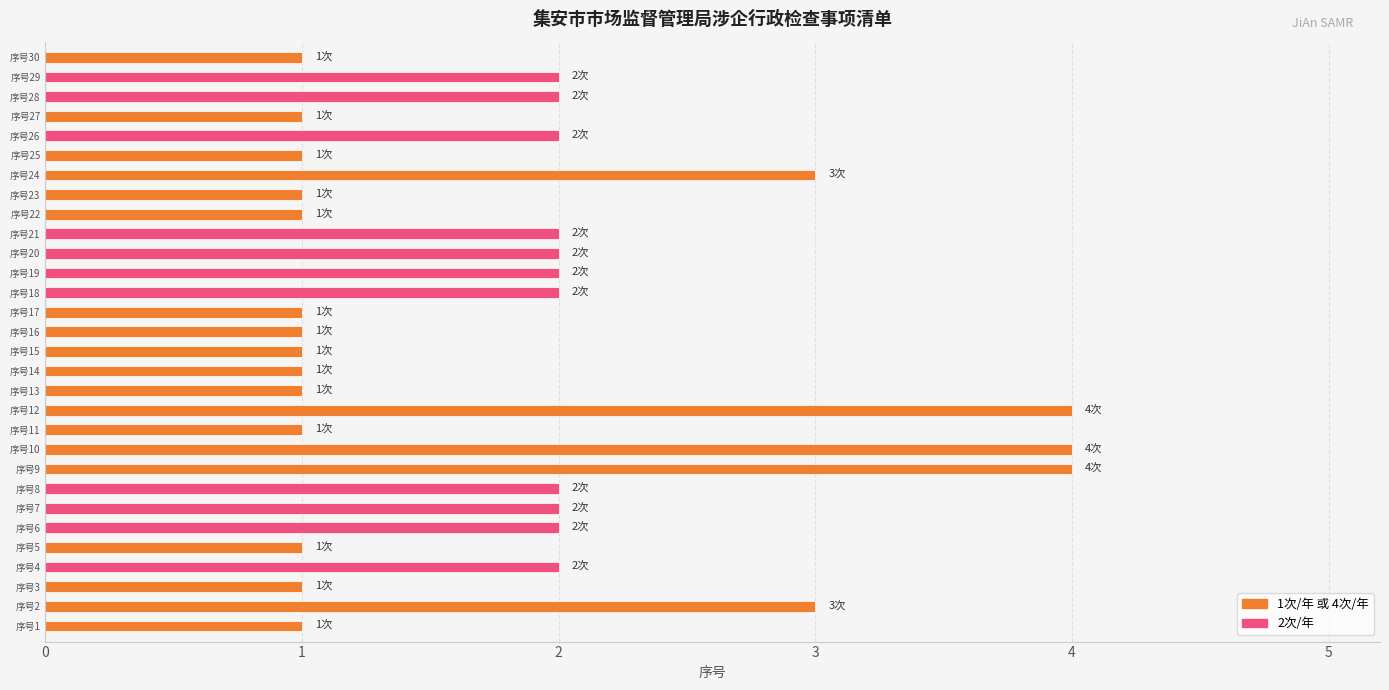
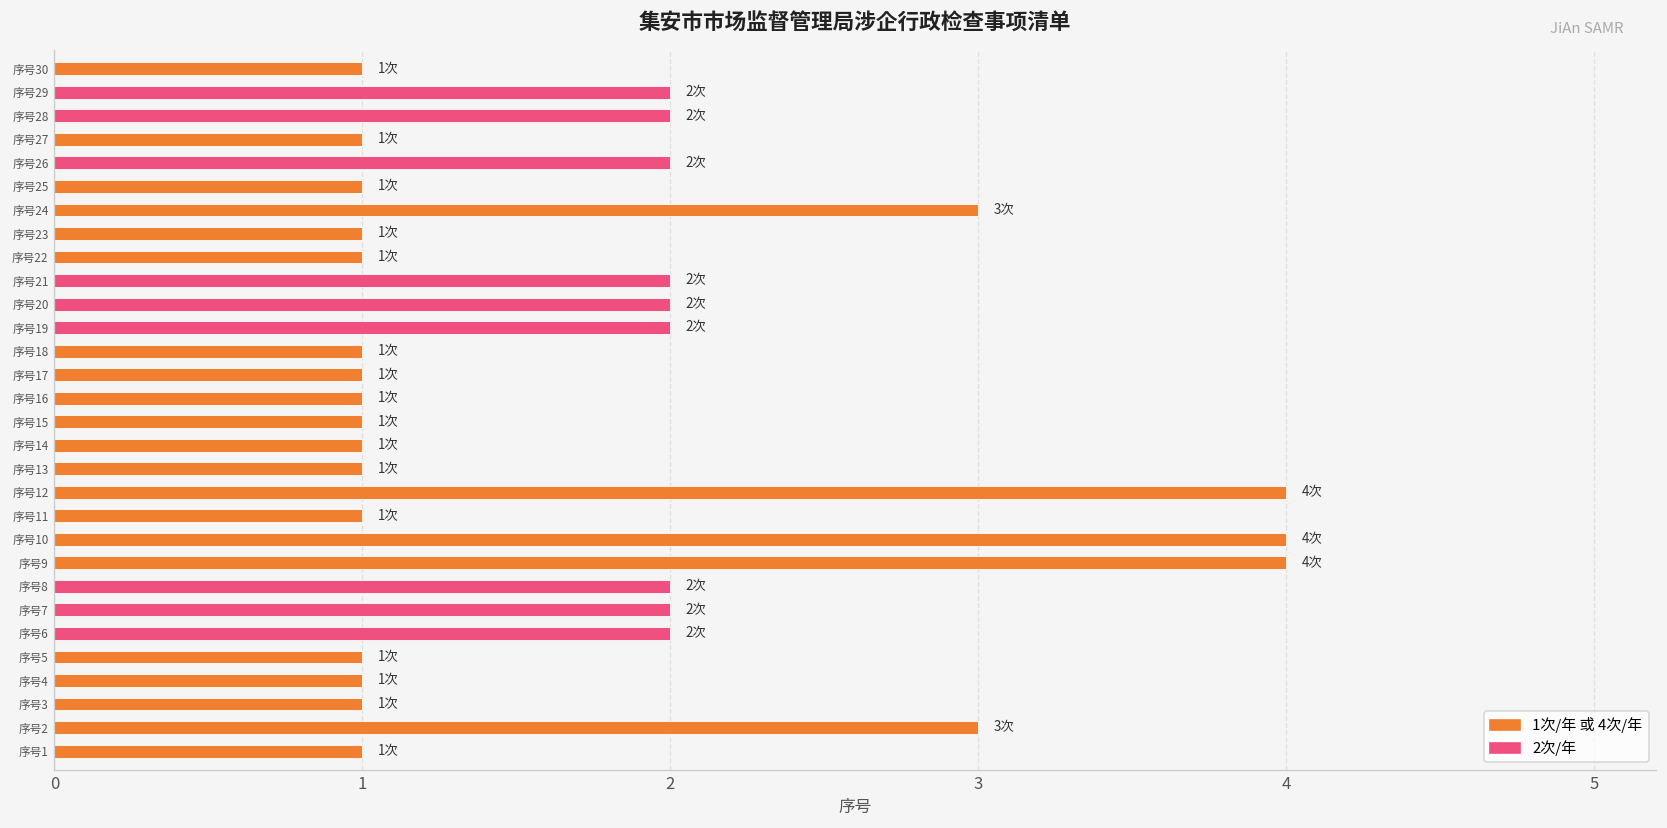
序号18: 2次 -> 1次
序号4: 2次 -> 1次
